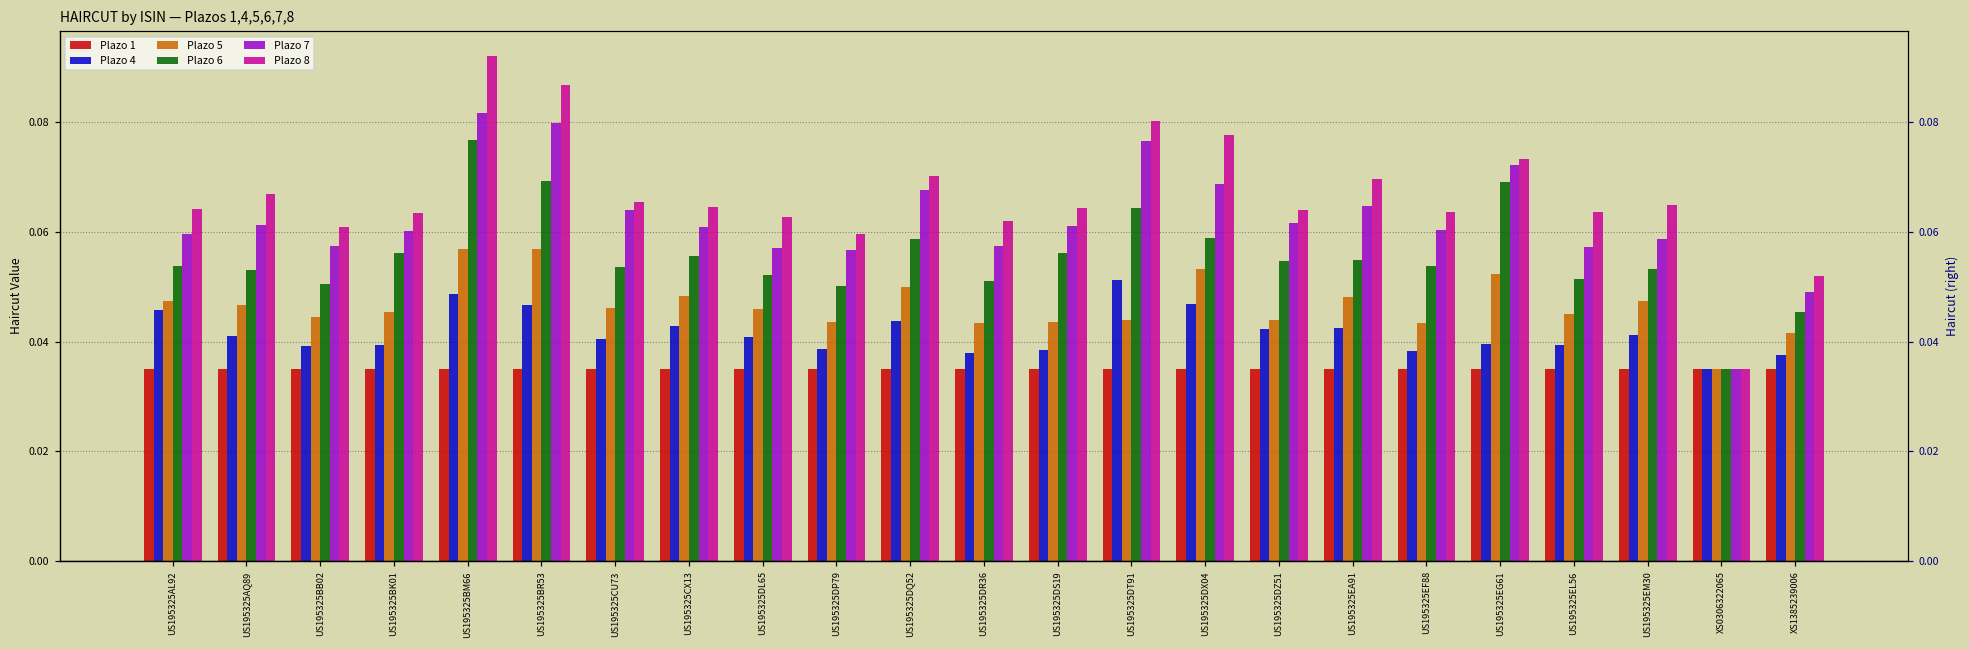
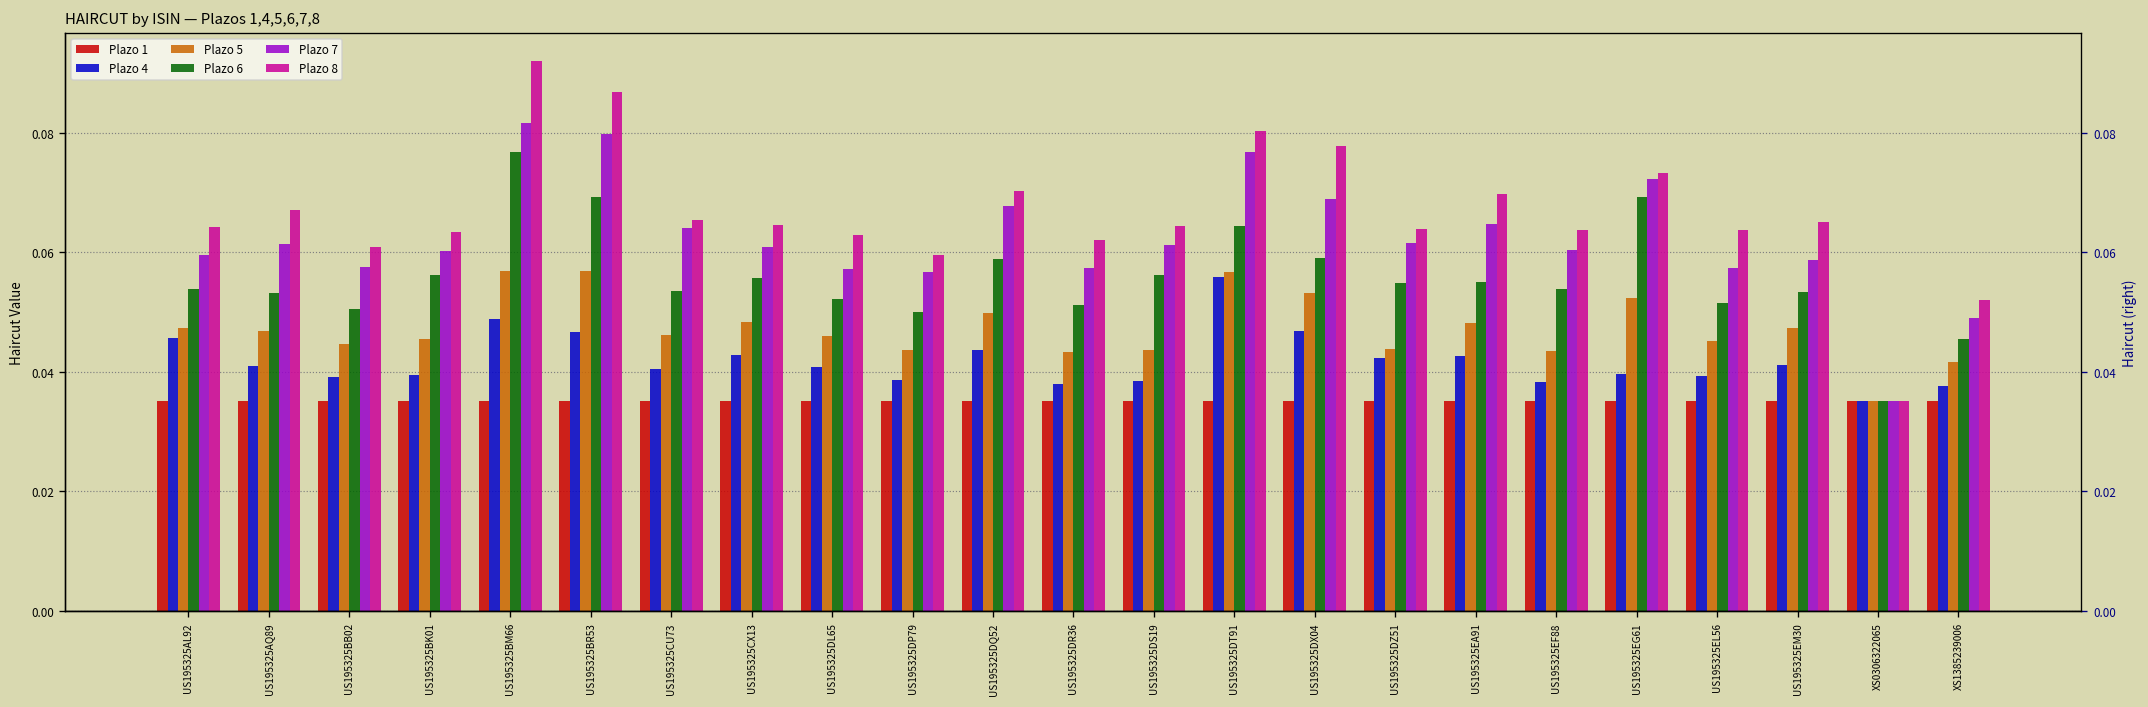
Plazo 4, US195325DT91: 0.051 -> 0.056
Plazo 5, US195325DT91: 0.044 -> 0.057
